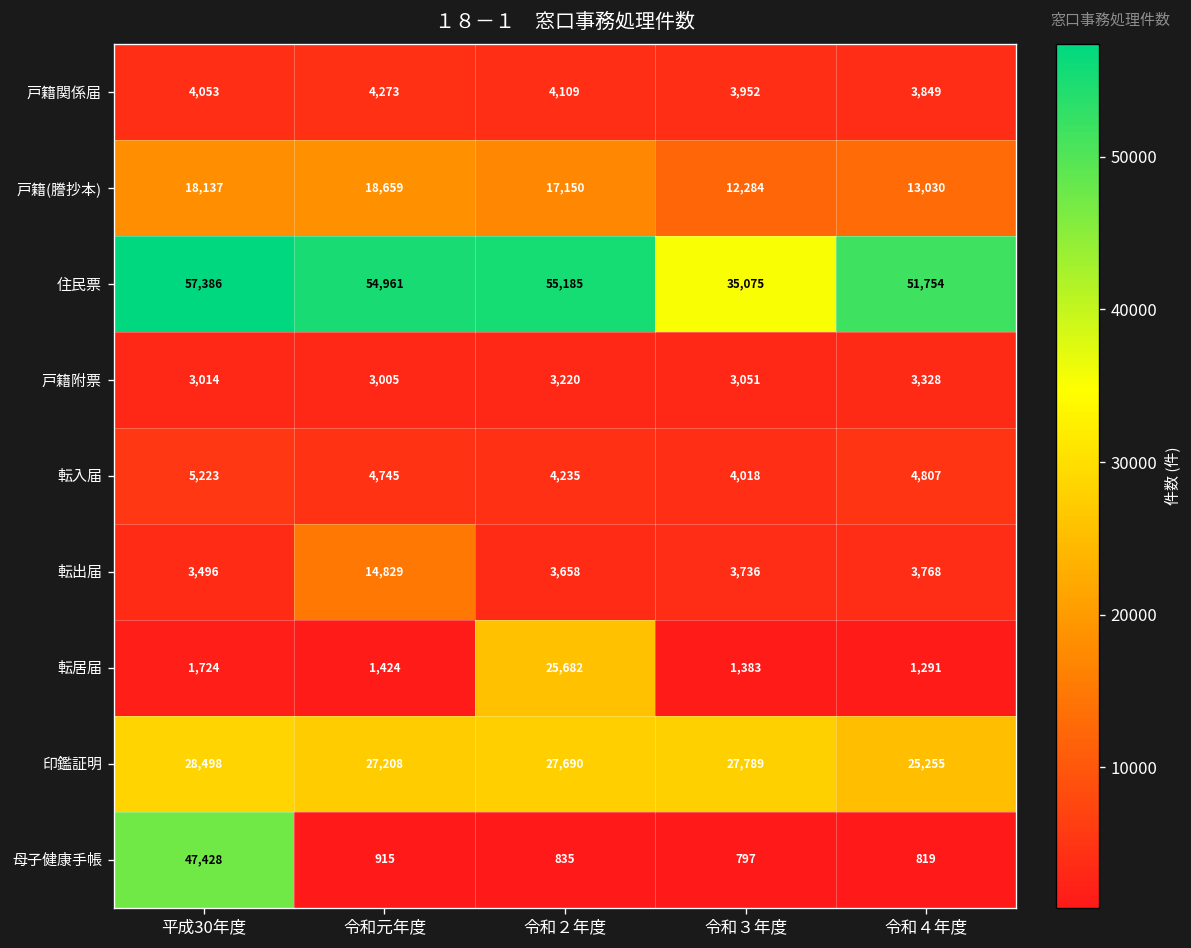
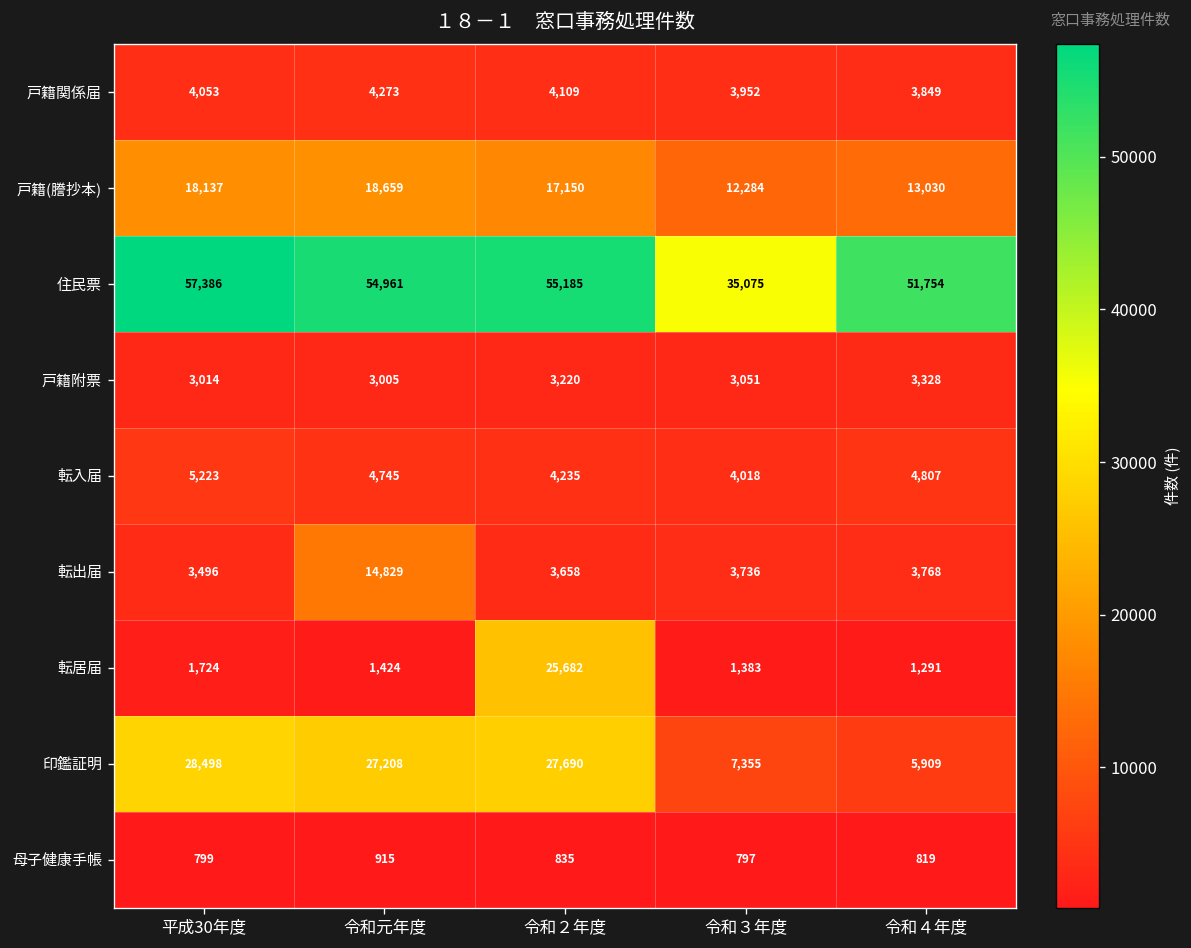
印鑑証明, 令和３年度: 27,789 -> 7,355
印鑑証明, 令和４年度: 25,255 -> 5,909
母子健康手帳, 平成30年度: 47,428 -> 799
